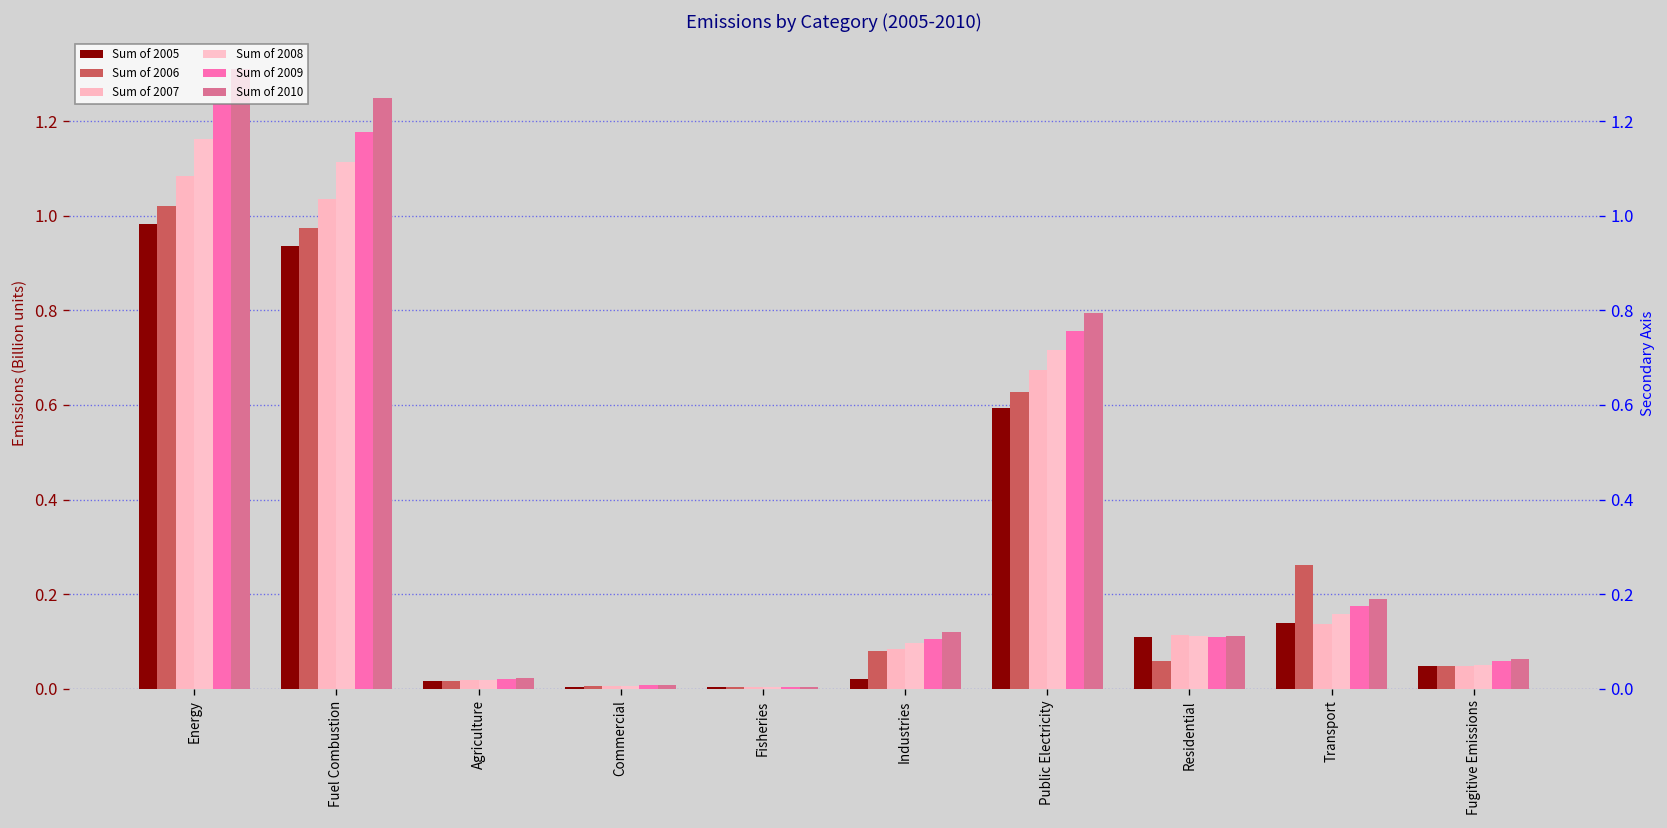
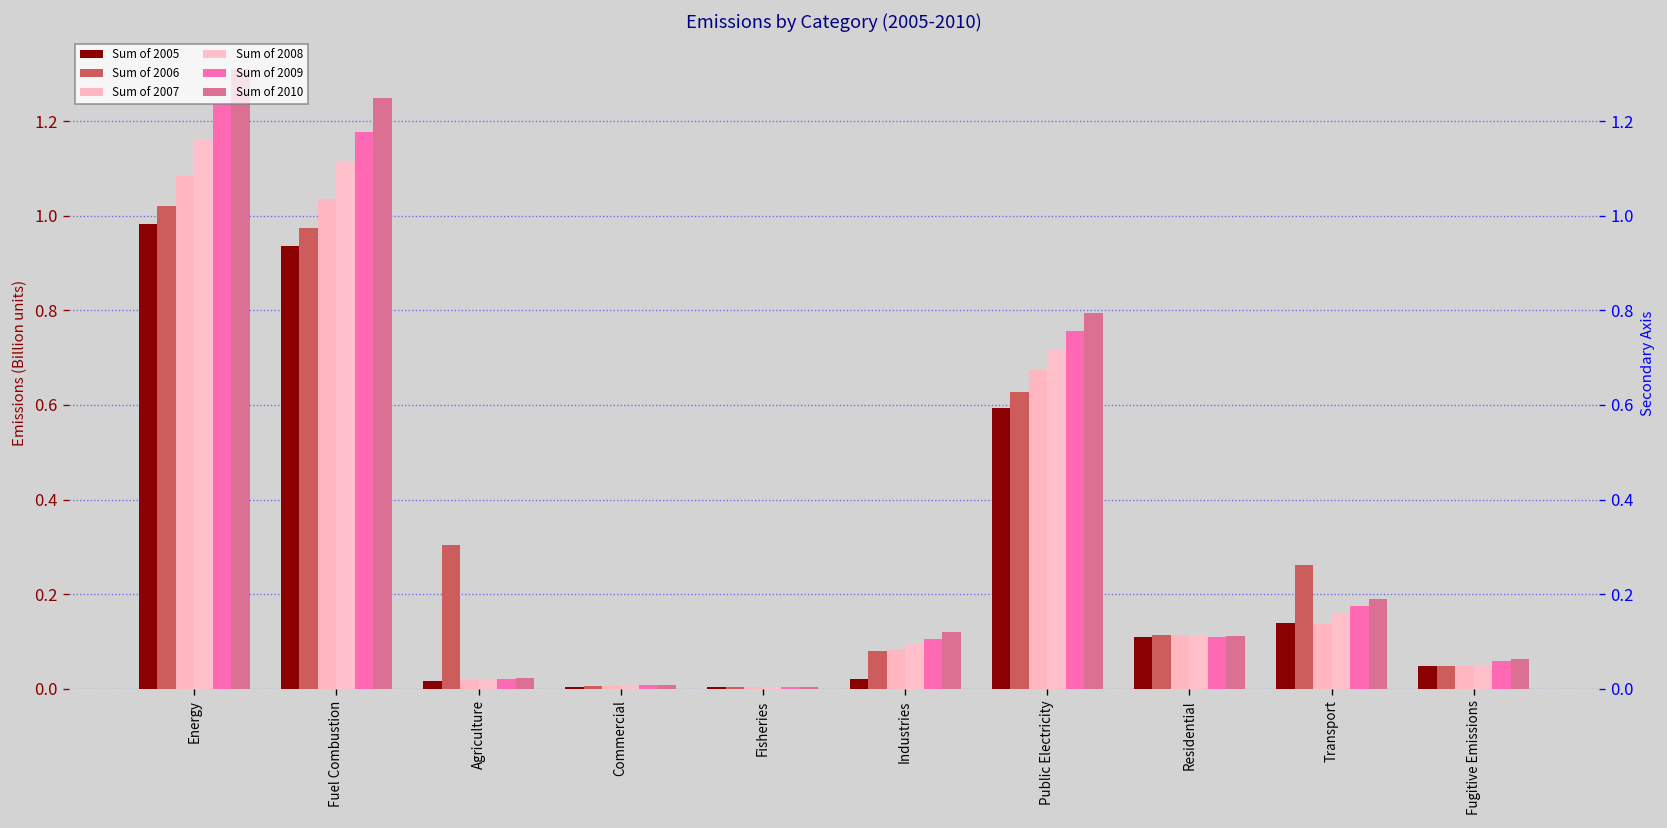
Sum of 2006, Agriculture: 0.02 -> 0.30
Sum of 2006, Residential: 0.06 -> 0.11
